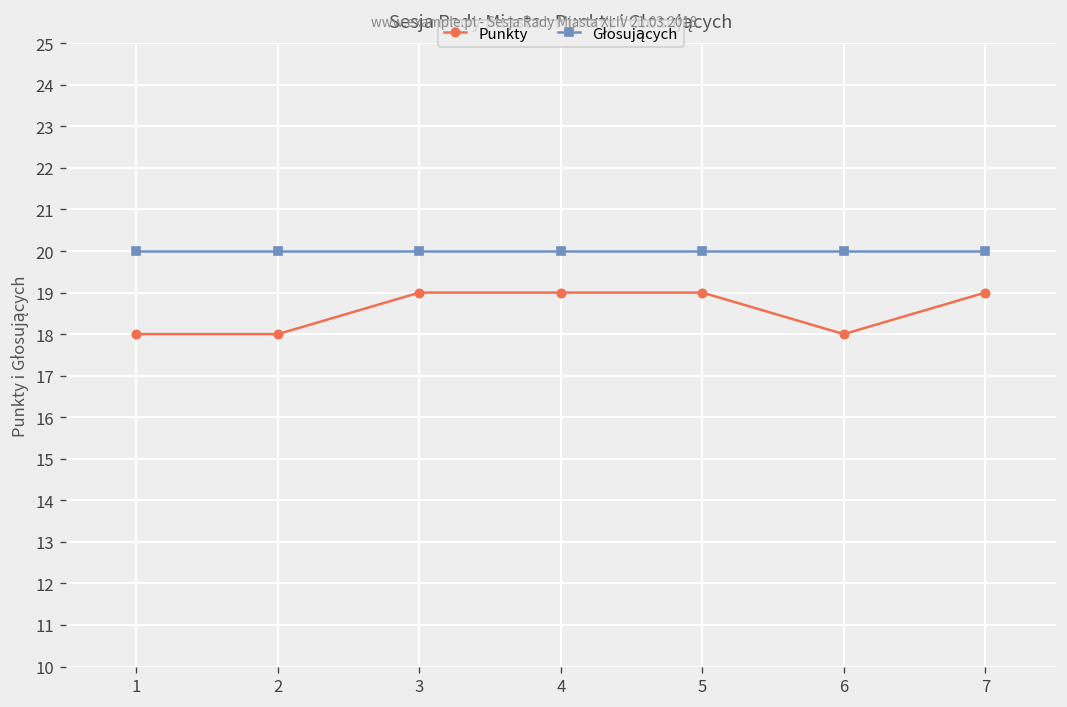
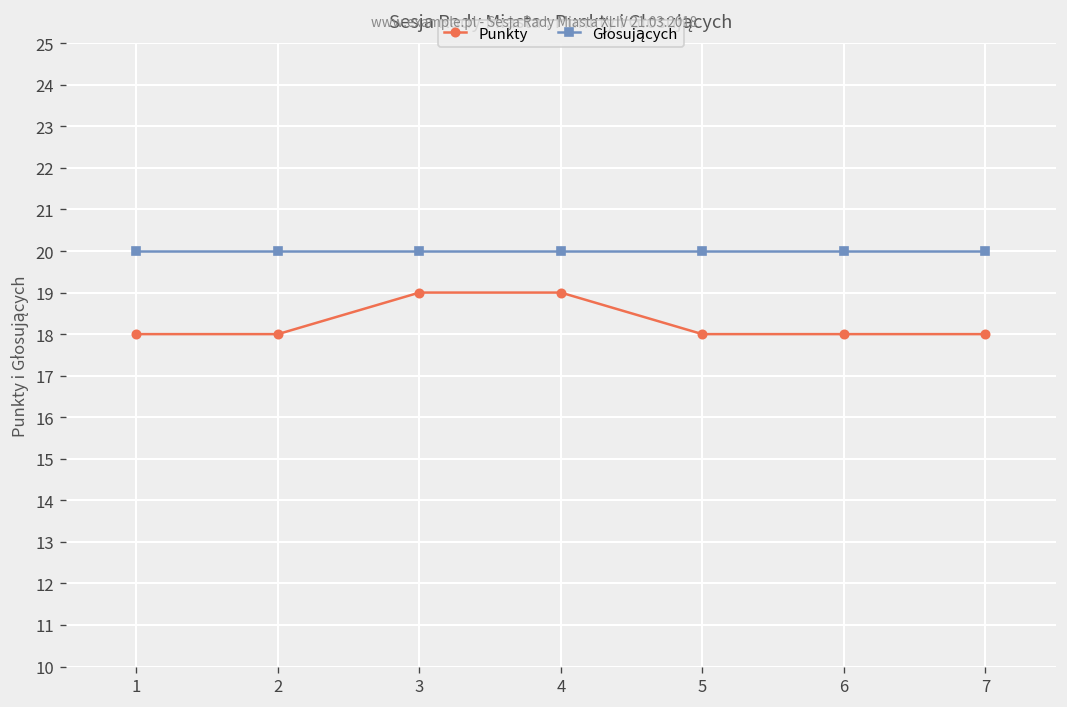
Punkty, 5: 19 -> 18
Punkty, 7: 19 -> 18
